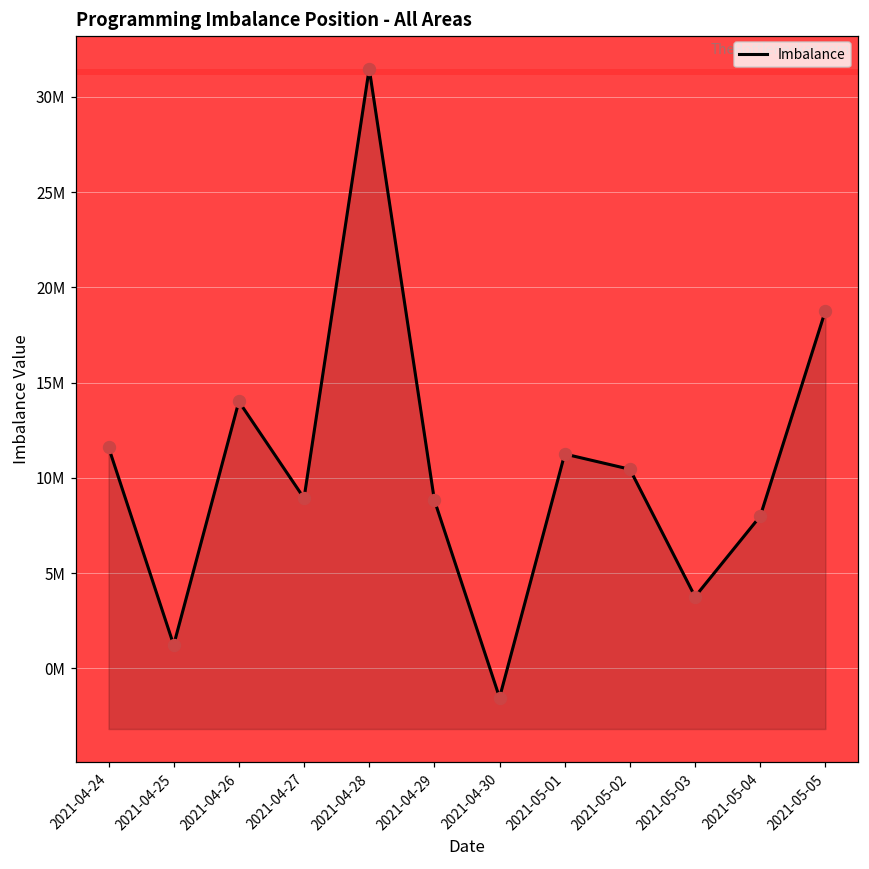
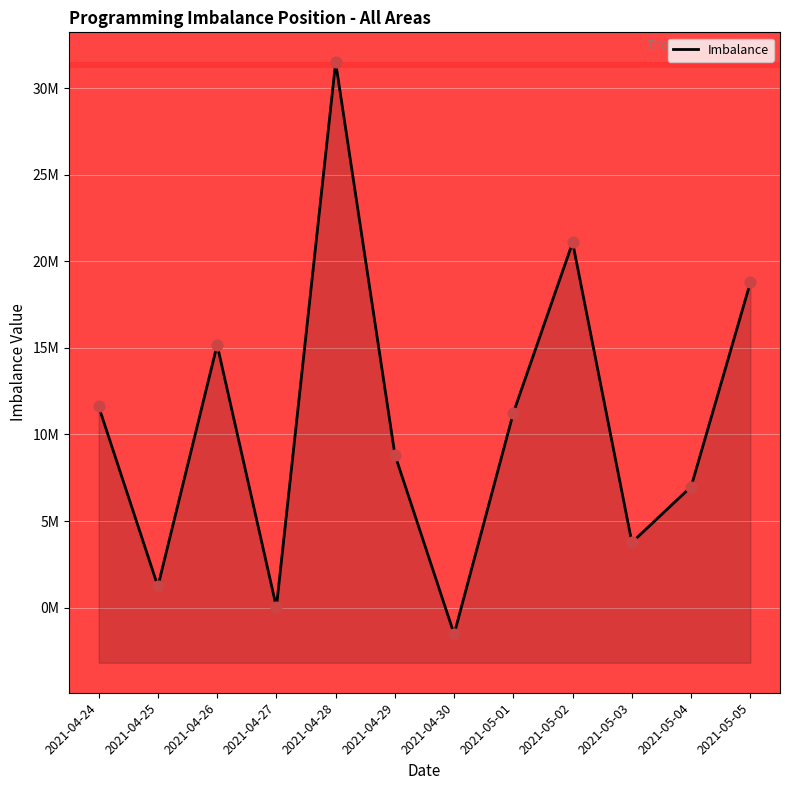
2021-04-26: 14000000 -> 15200000
2021-04-27: 8900000 -> 0
2021-05-02: 10500000 -> 21100000
2021-05-04: 8000000 -> 7000000
